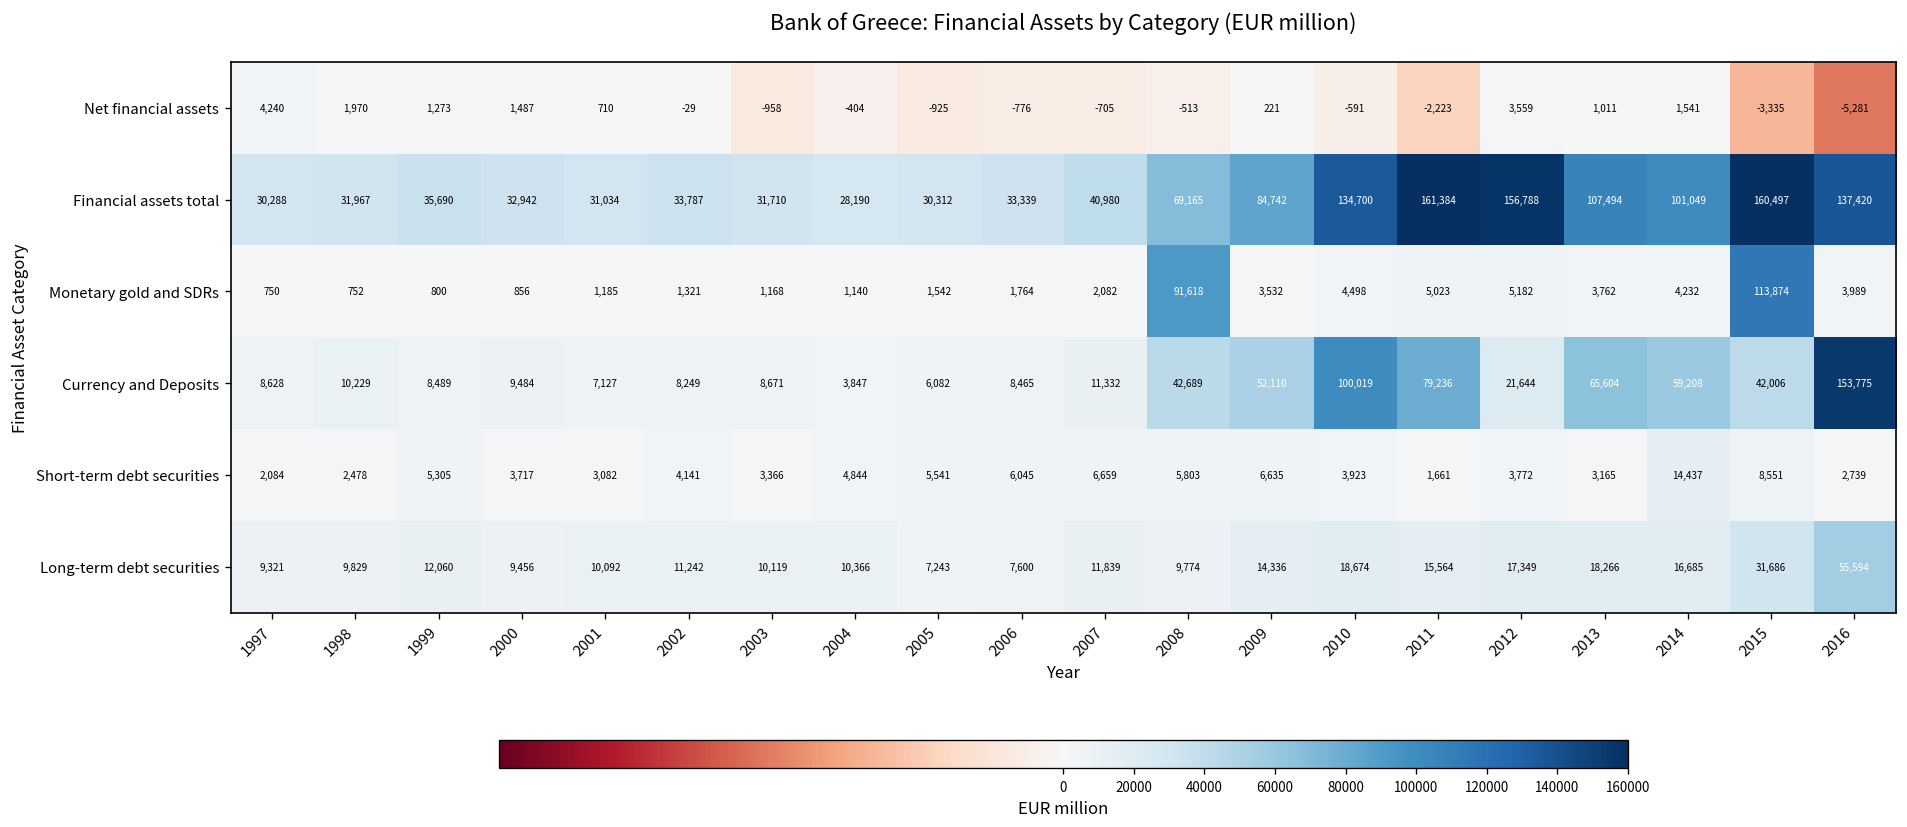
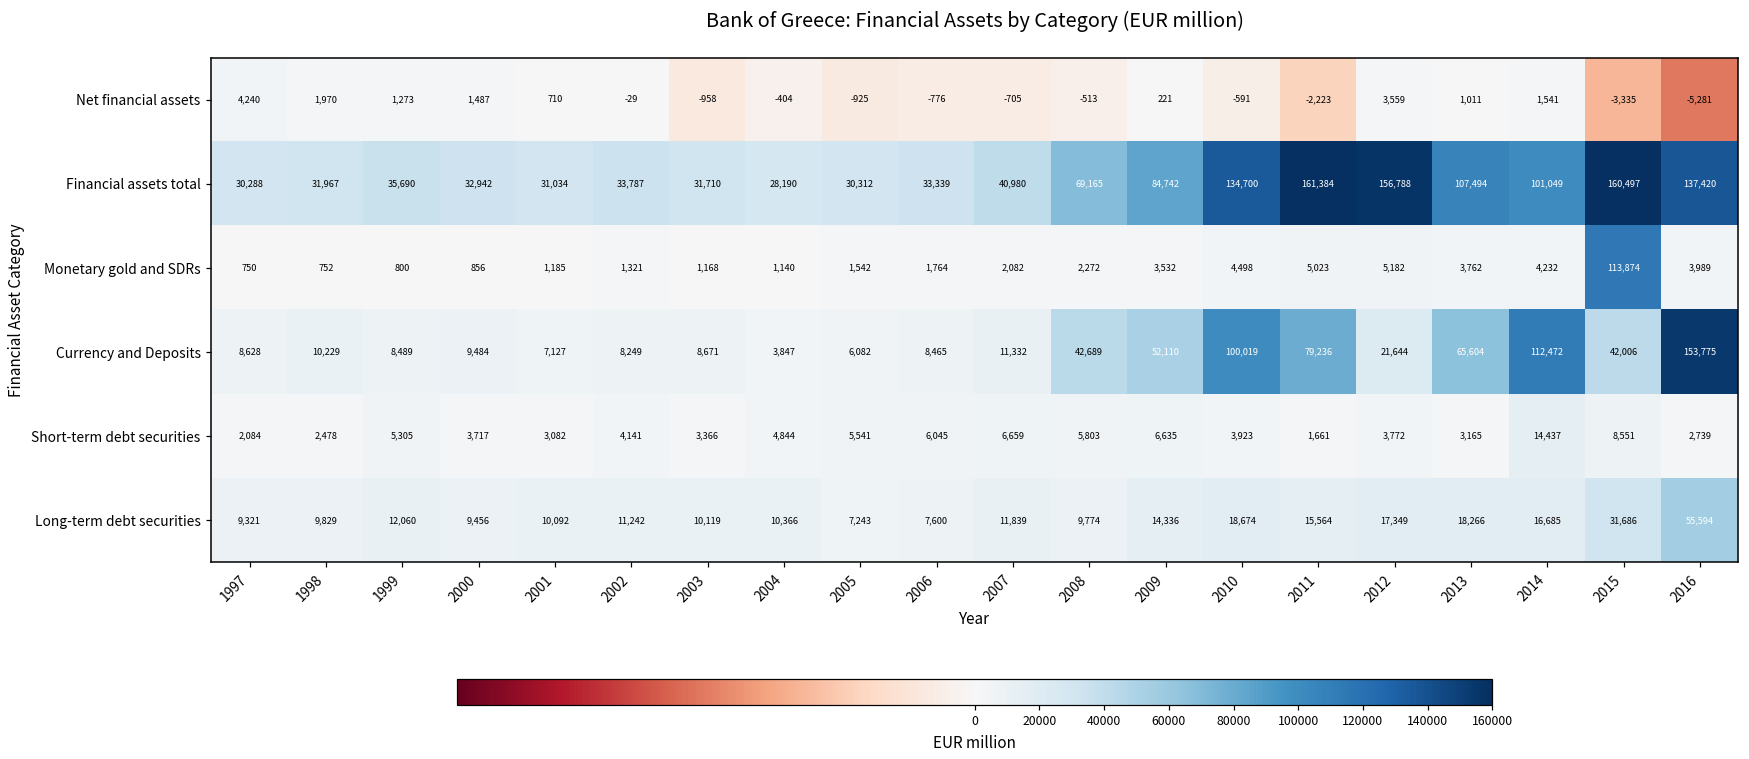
Monetary gold and SDRs, 2008: 91,618 -> 2,272
Currency and Deposits, 2014: 59,208 -> 112,472
